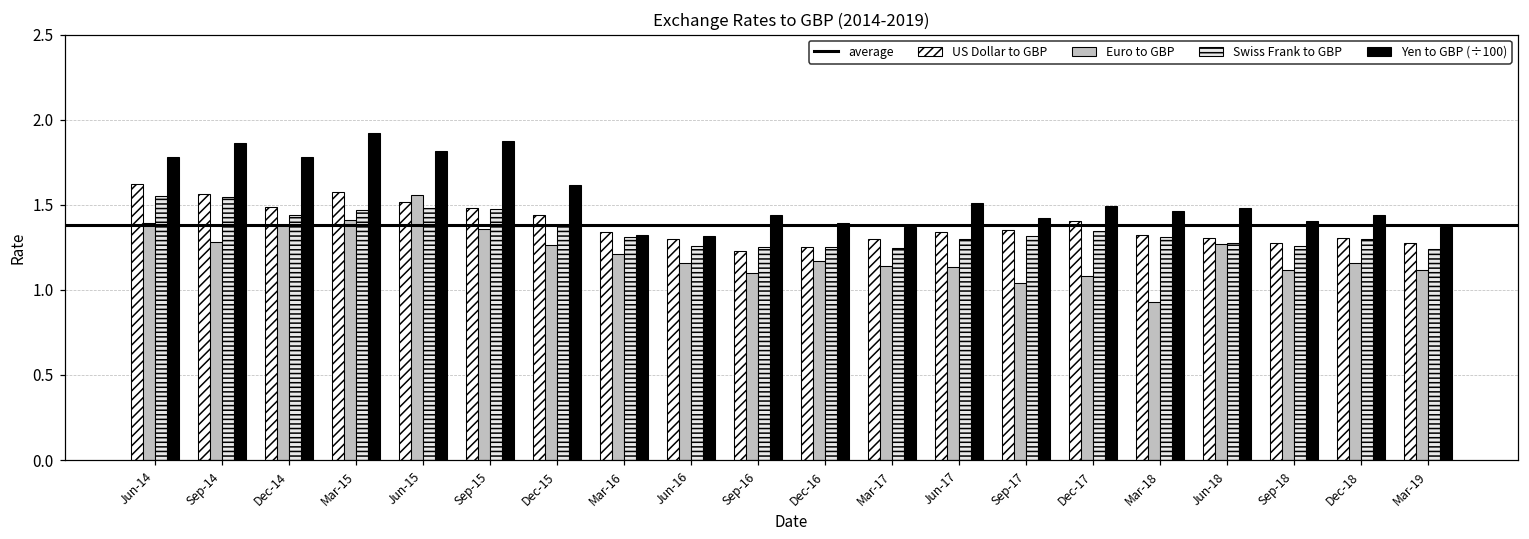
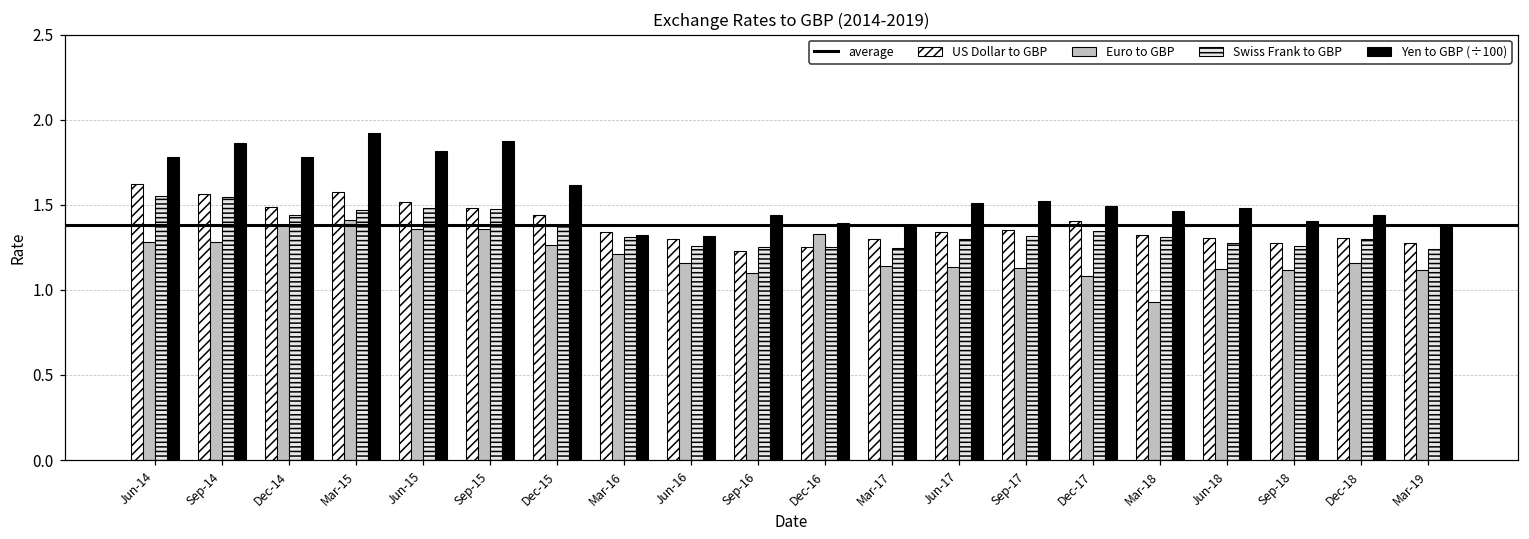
Euro to GBP, Jun-14: 1.39 -> 1.28
Euro to GBP, Jun-15: 1.56 -> 1.36
Euro to GBP, Dec-16: 1.17 -> 1.33
Euro to GBP, Sep-17: 1.04 -> 1.13
Yen to GBP (÷100), Sep-17: 1.42 -> 1.52
Euro to GBP, Jun-18: 1.27 -> 1.12
